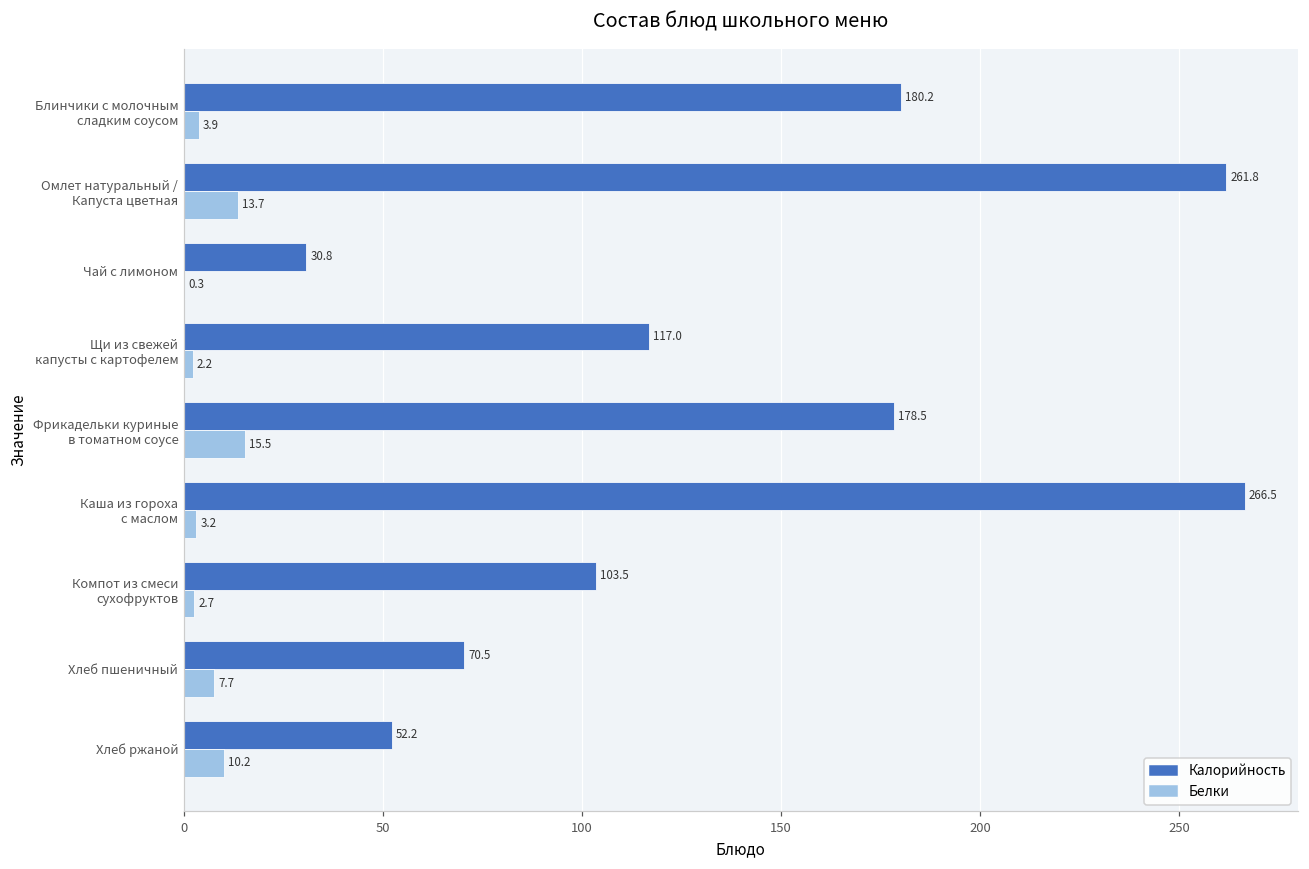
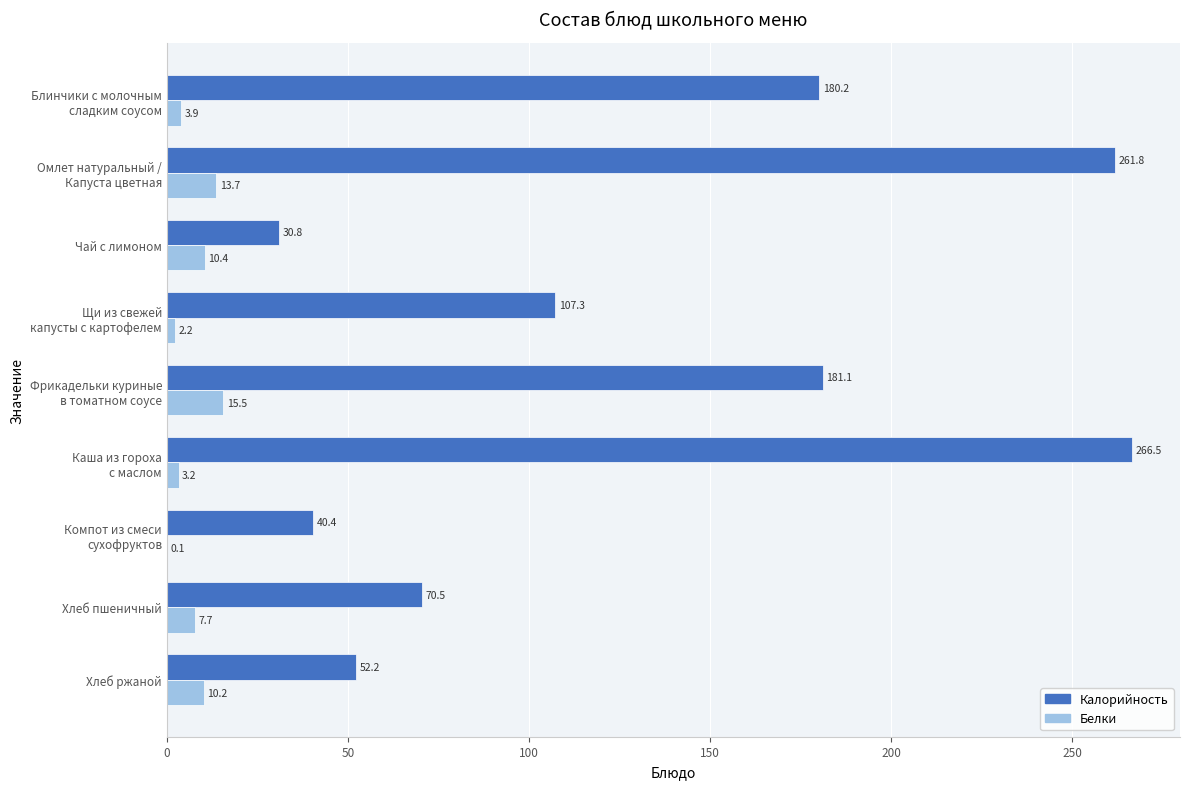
Белки, Чай с лимоном: 0.3 -> 10.4
Калорийность, Щи из свежей капусты с картофелем: 117.0 -> 107.3
Калорийность, Фрикадельки куриные в томатном соусе: 178.5 -> 181.1
Калорийность, Компот из смеси сухофруктов: 103.5 -> 40.4
Белки, Компот из смеси сухофруктов: 2.7 -> 0.1
